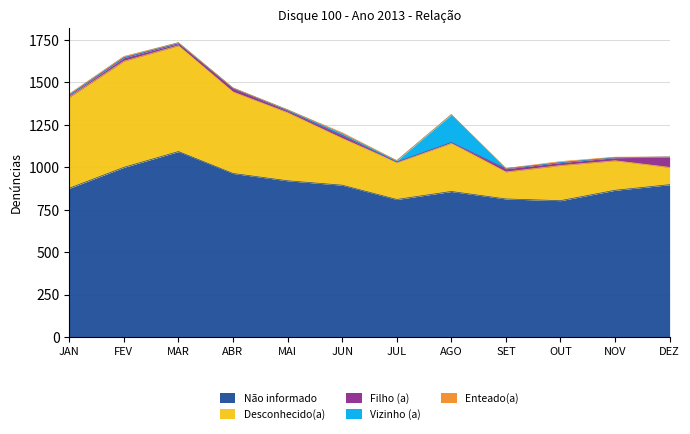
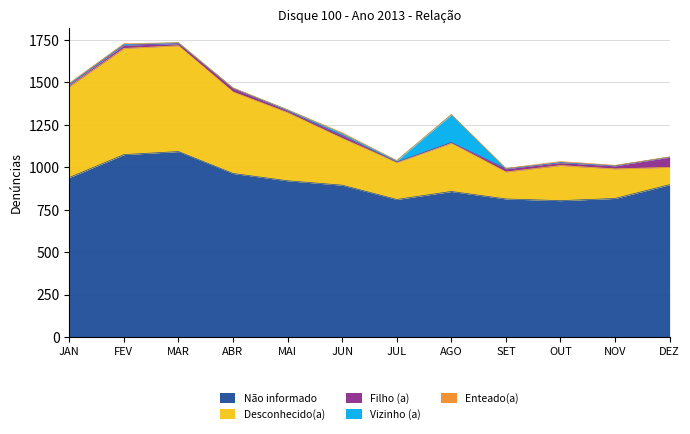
Não informado, JAN: 880 -> 940
Não informado, FEV: 1000 -> 1070
Não informado, NOV: 860 -> 820
